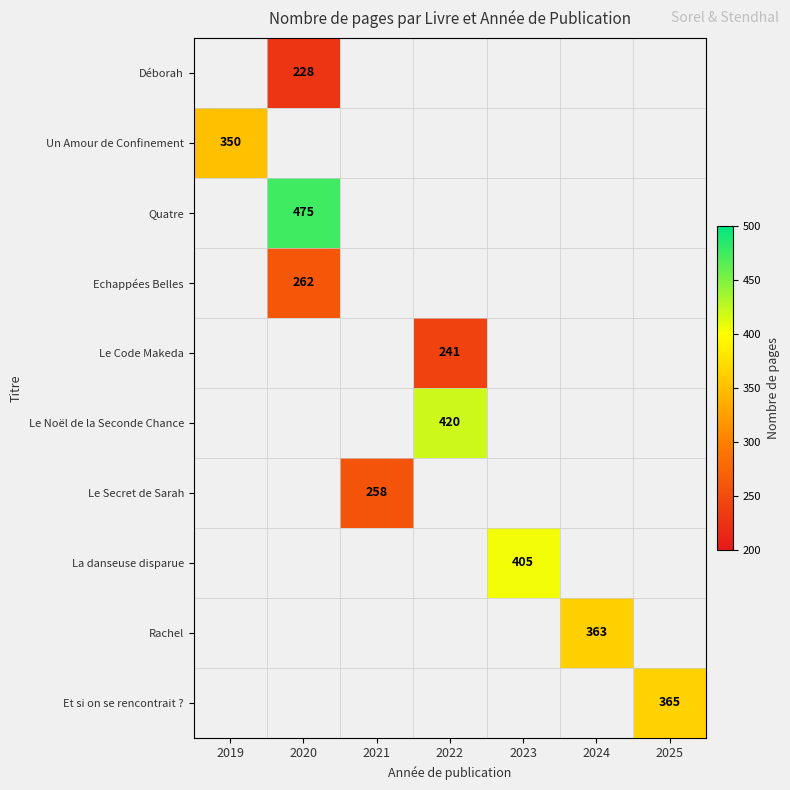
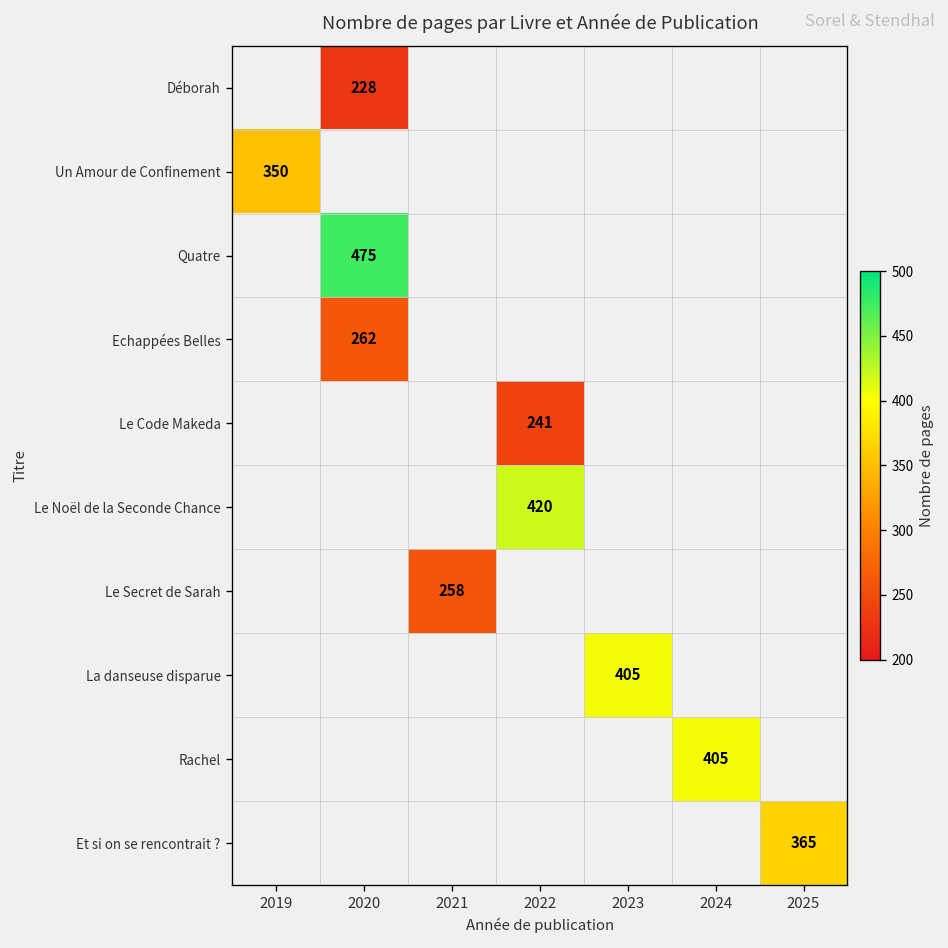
Rachel, 2024: 363 -> 405
